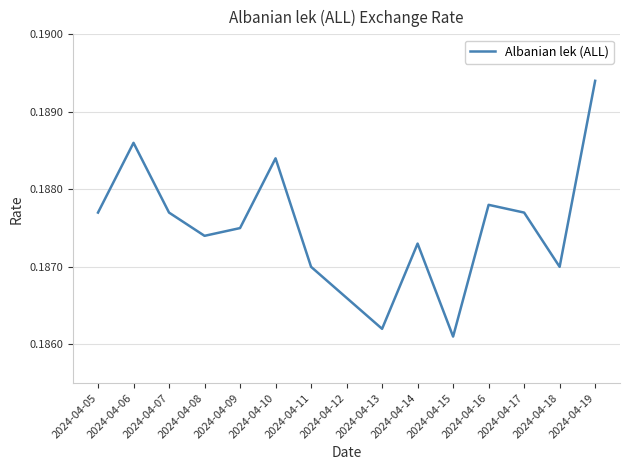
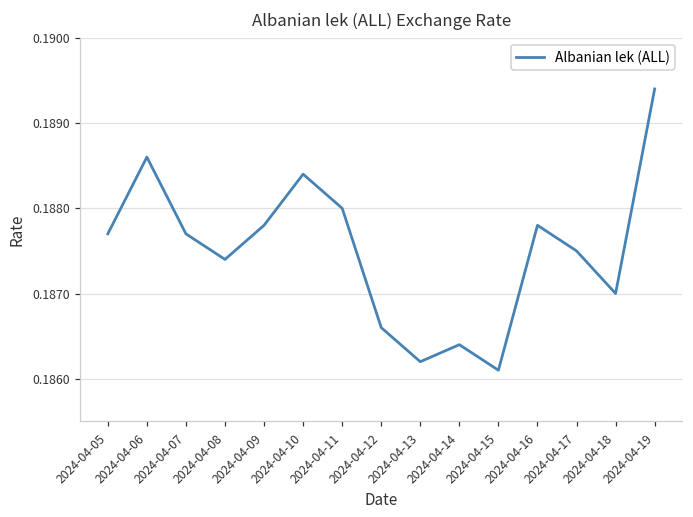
2024-04-09: 0.1875 -> 0.1878
2024-04-11: 0.187 -> 0.188
2024-04-14: 0.1873 -> 0.1864
2024-04-17: 0.1877 -> 0.1875
